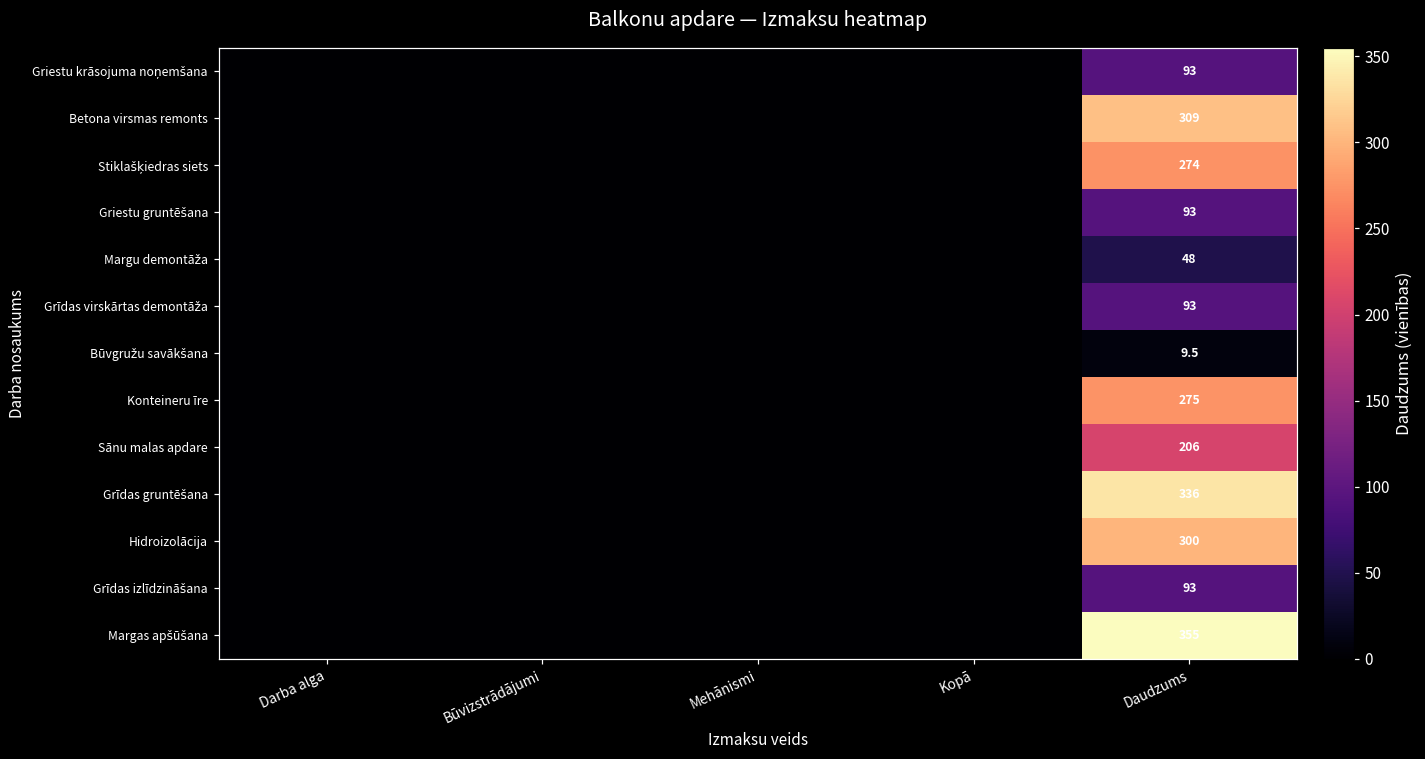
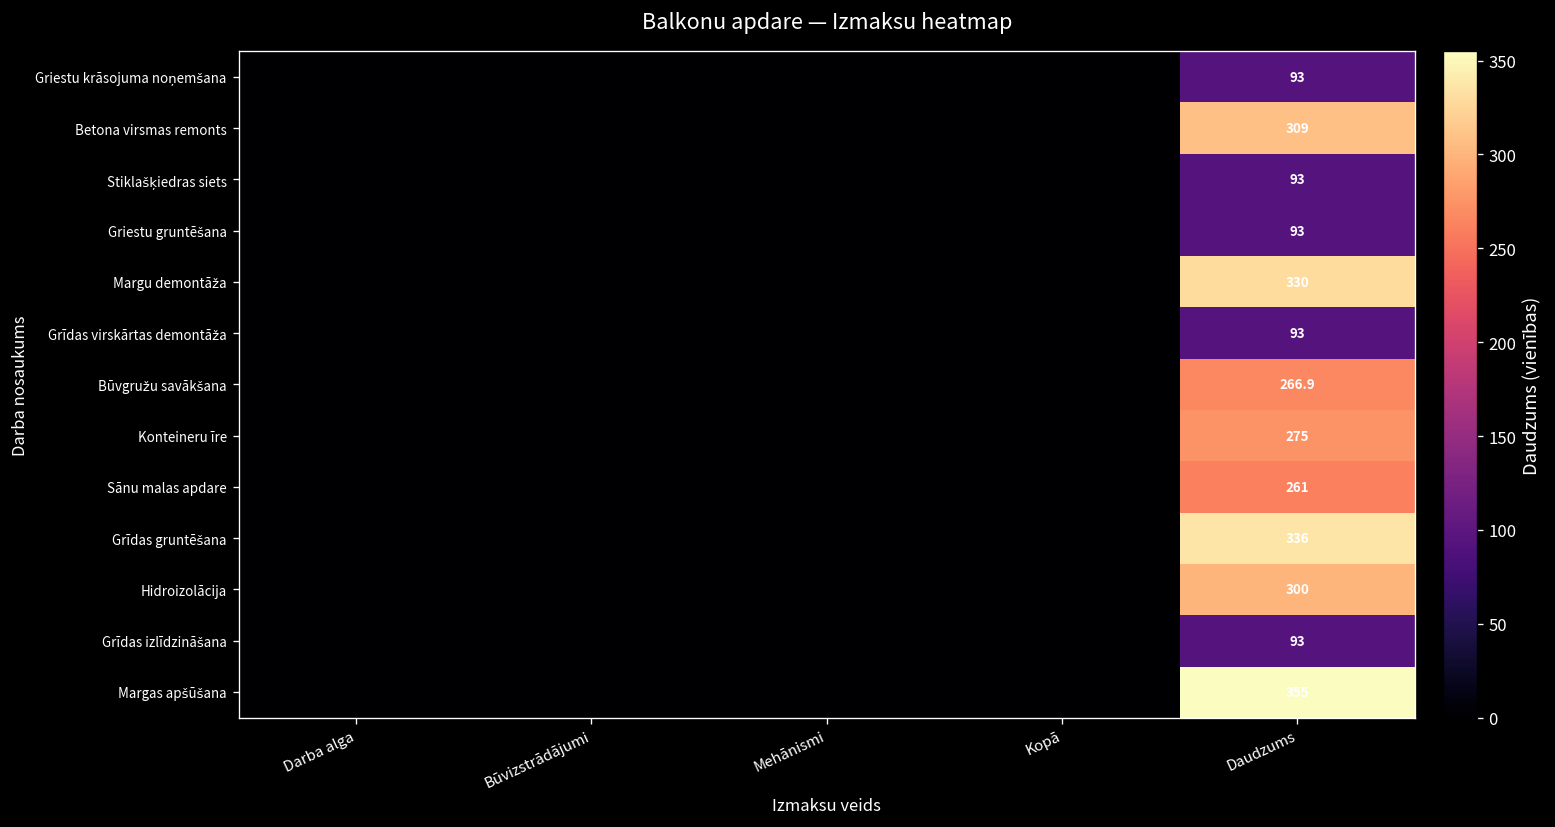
Stiklašķiedras siets, Daudzums: 274 -> 93
Margu demontāža, Daudzums: 48 -> 330
Būvgružu savākšana, Daudzums: 9.5 -> 266.9
Sānu malas apdare, Daudzums: 206 -> 261
